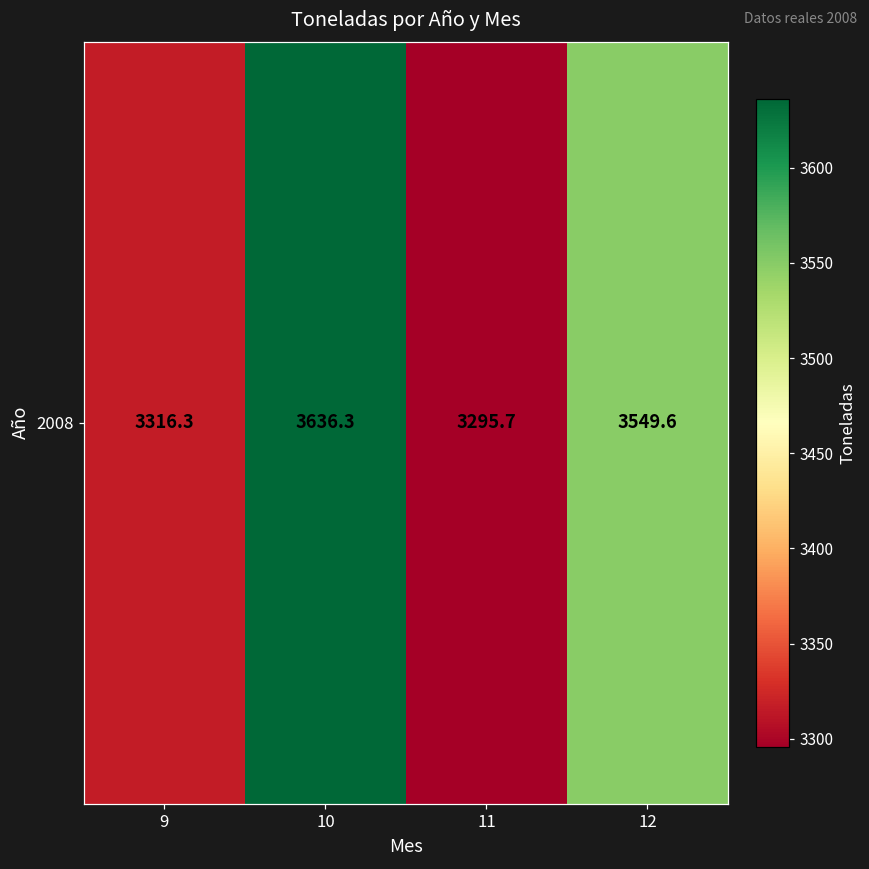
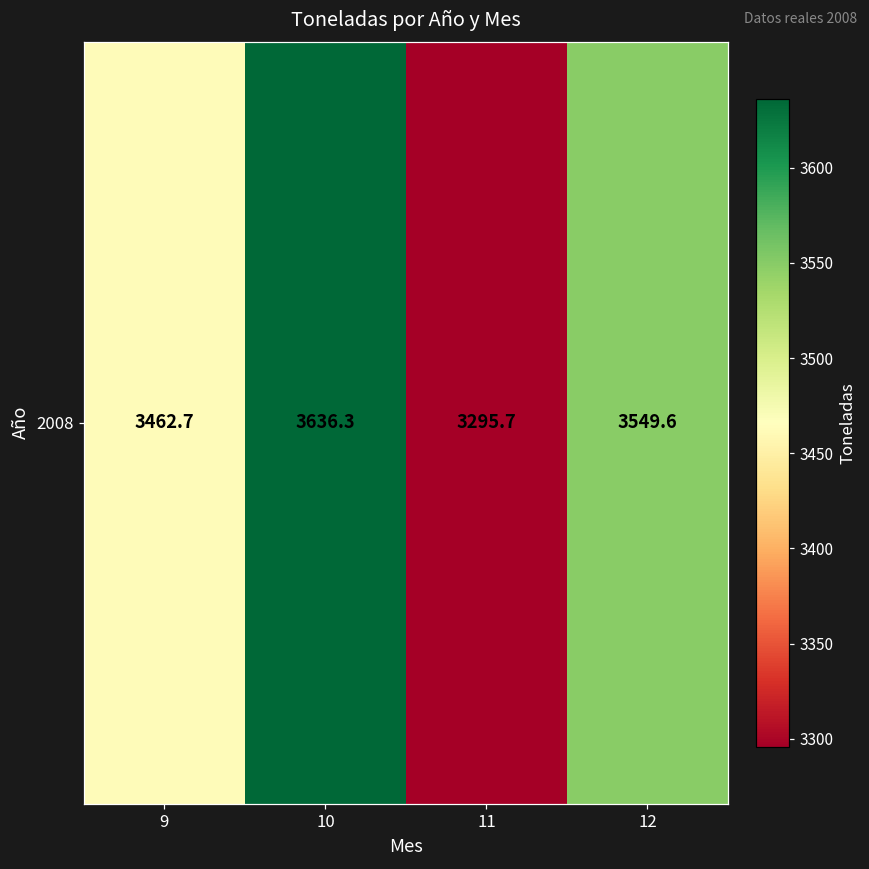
2008, 9: 3316.3 -> 3462.7
